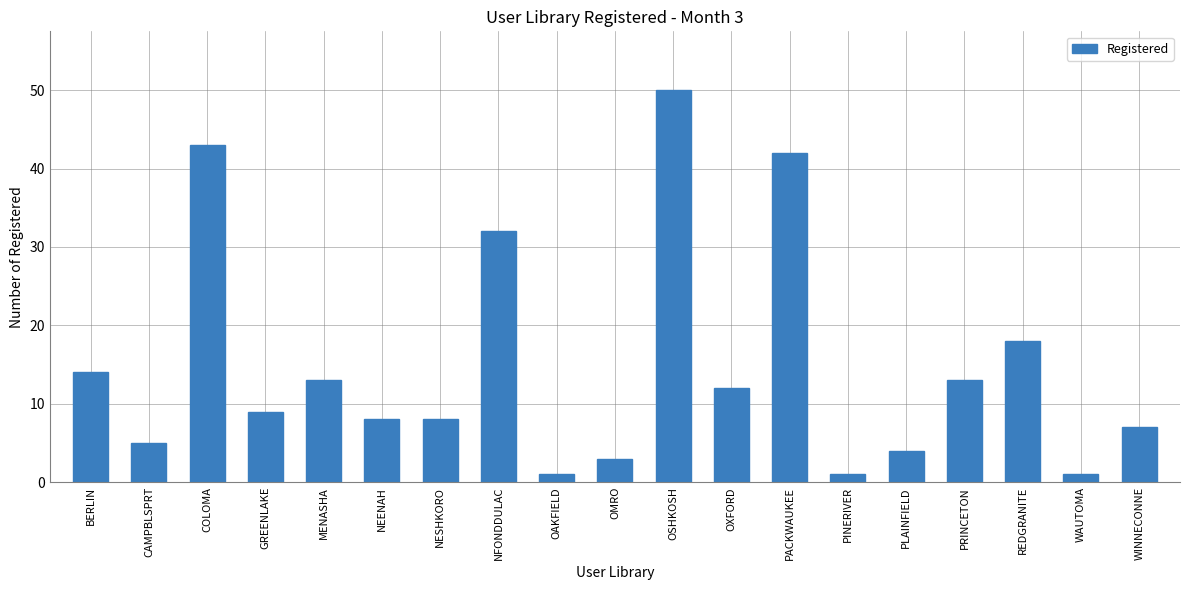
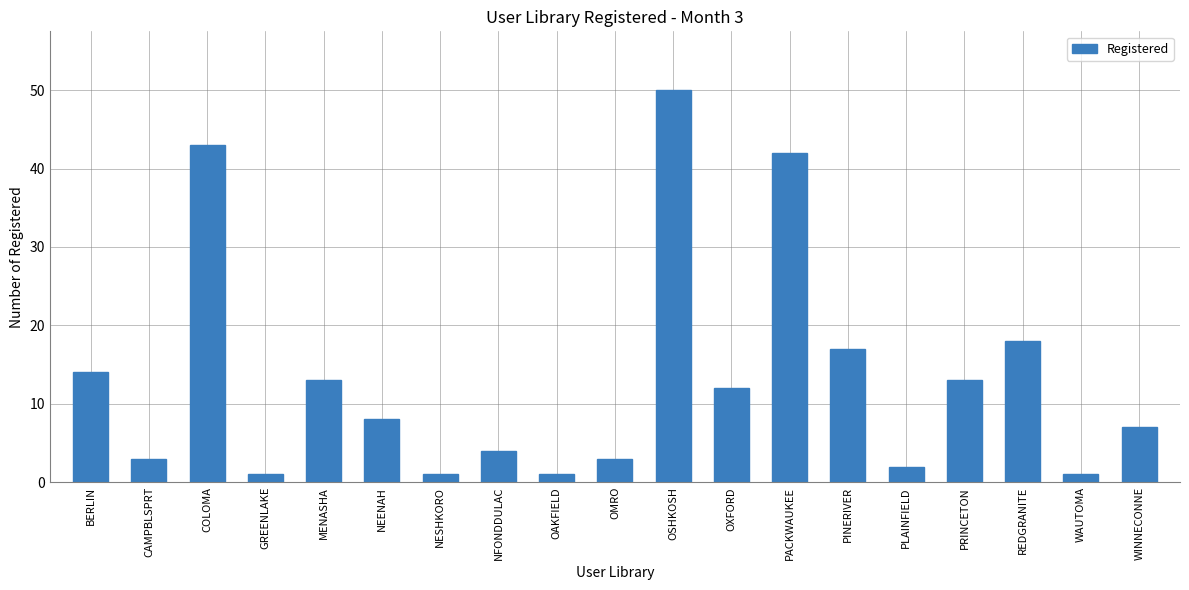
CAMPBLSPRT: 5 -> 3
GREENLAKE: 9 -> 1
NESHKORO: 8 -> 1
NFONDDULAC: 32 -> 4
PINERIVER: 1 -> 17
PLAINFIELD: 4 -> 2
